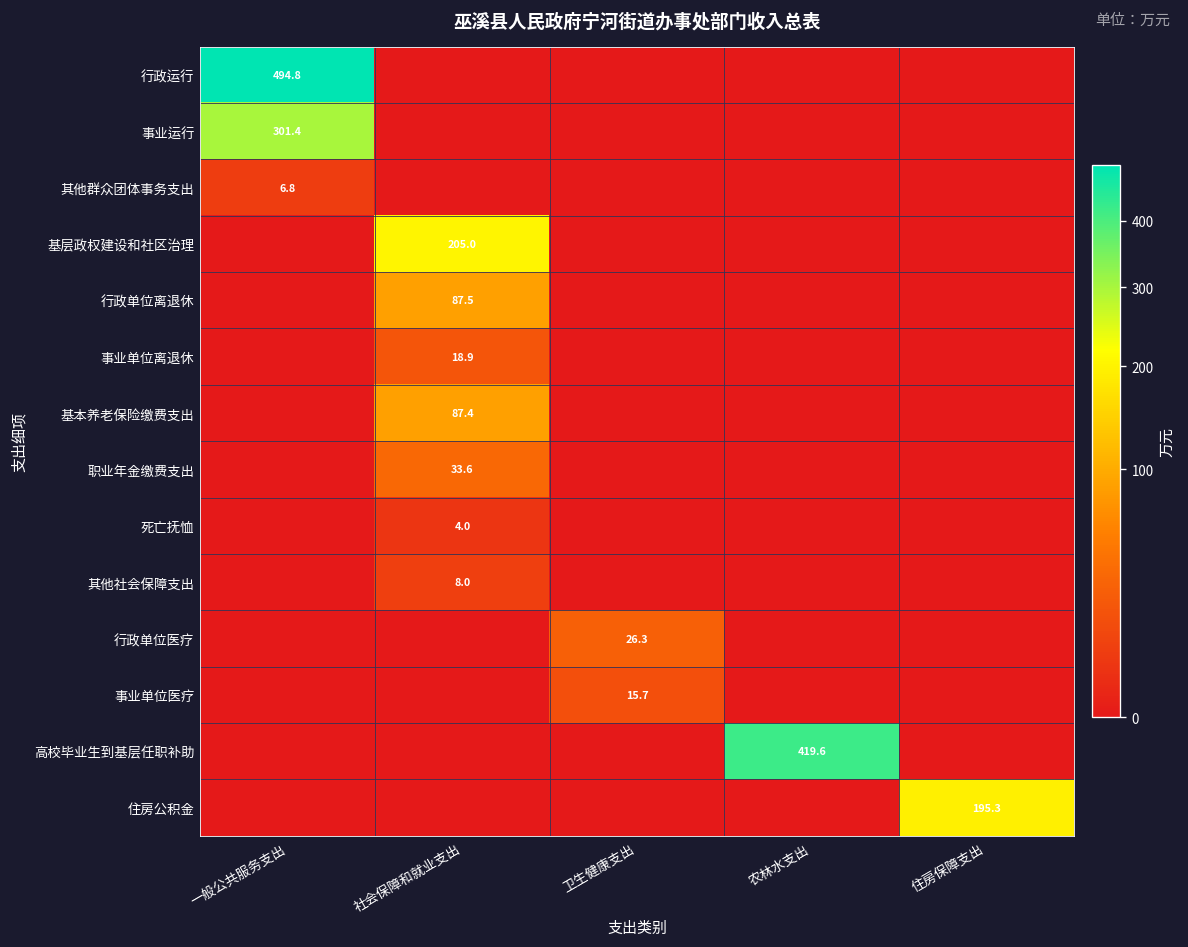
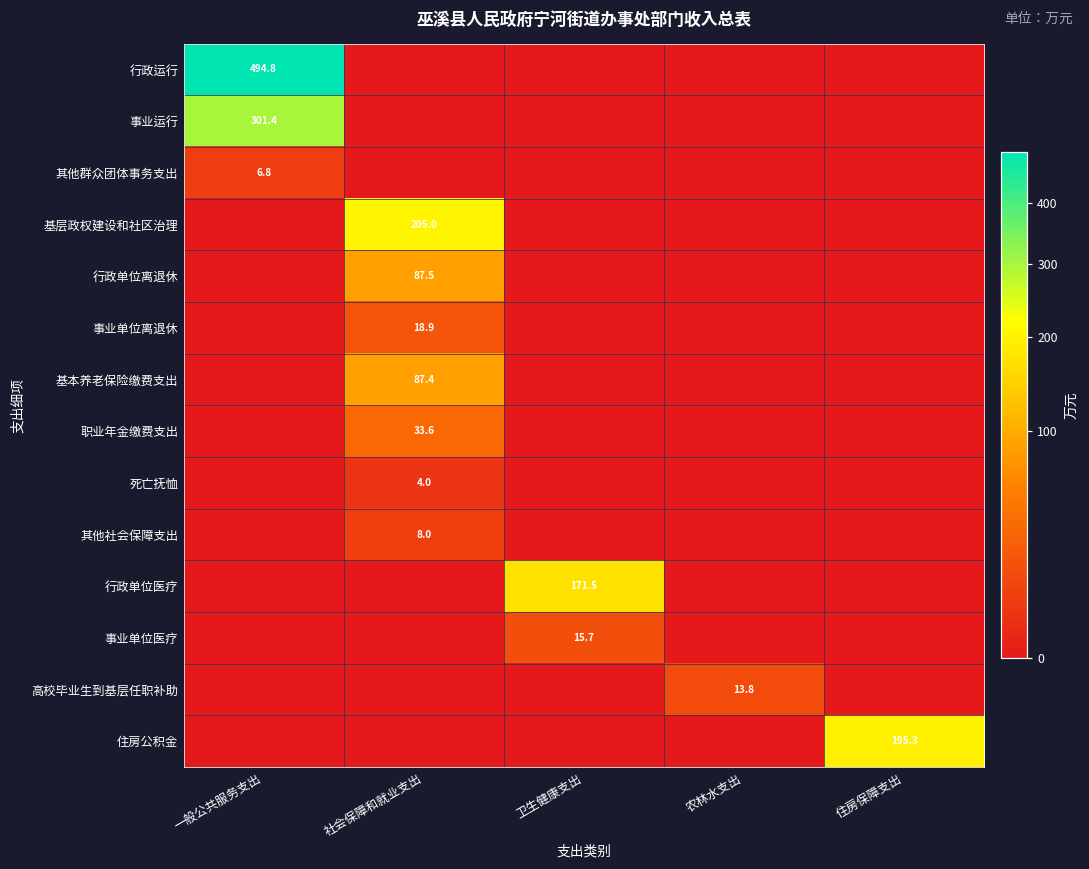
行政单位医疗, 卫生健康支出: 26.3 -> 171.5
高校毕业生到基层任职补助, 农林水支出: 419.6 -> 13.8
